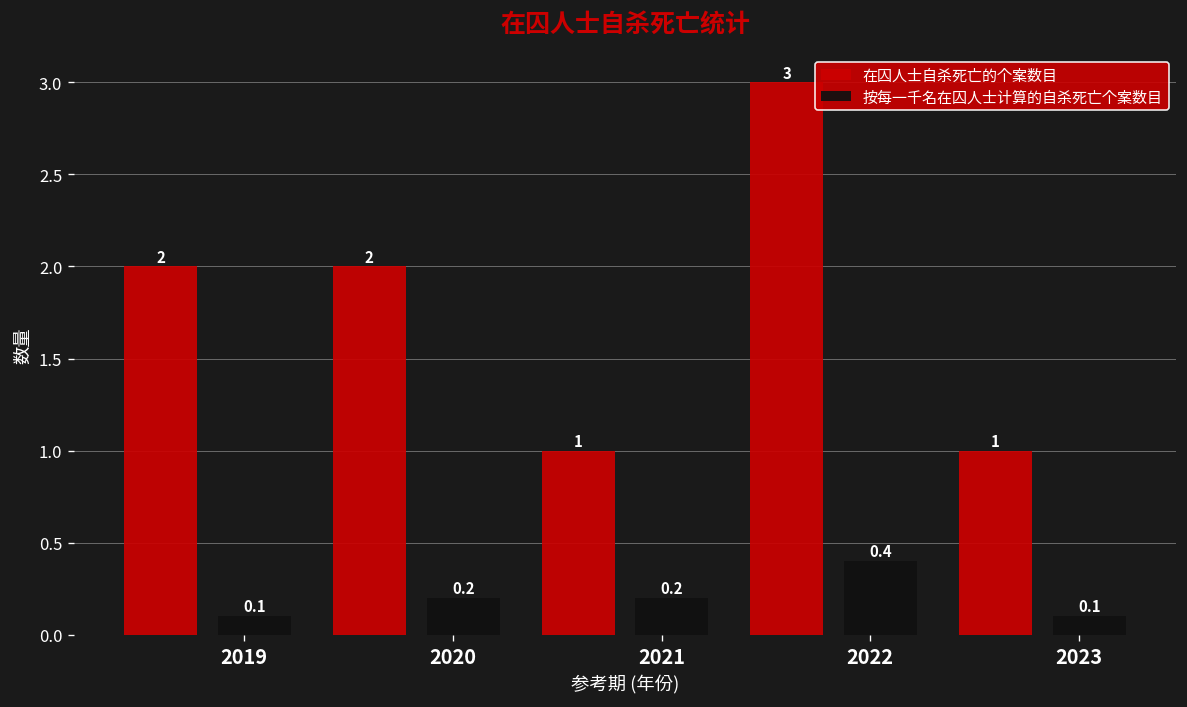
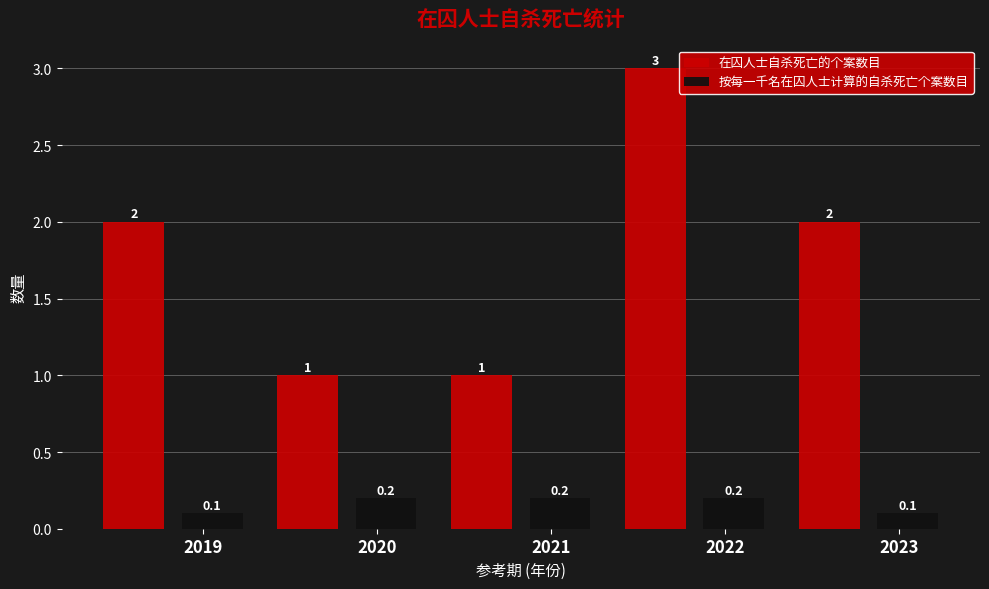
在囚人士自杀死亡的个案数目, 2020: 2 -> 1
按每一千名在囚人士计算的自杀死亡个案数目, 2022: 0.4 -> 0.2
在囚人士自杀死亡的个案数目, 2023: 1 -> 2
